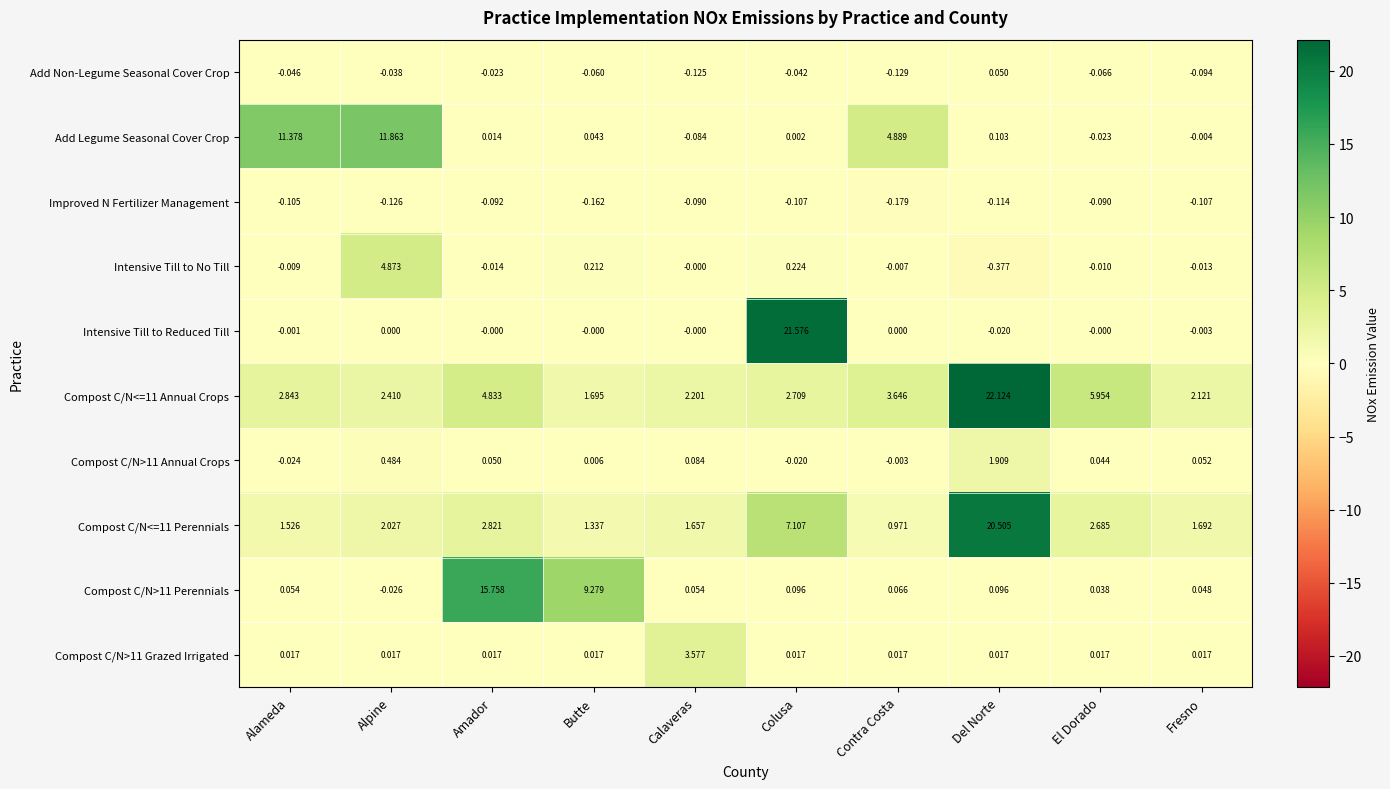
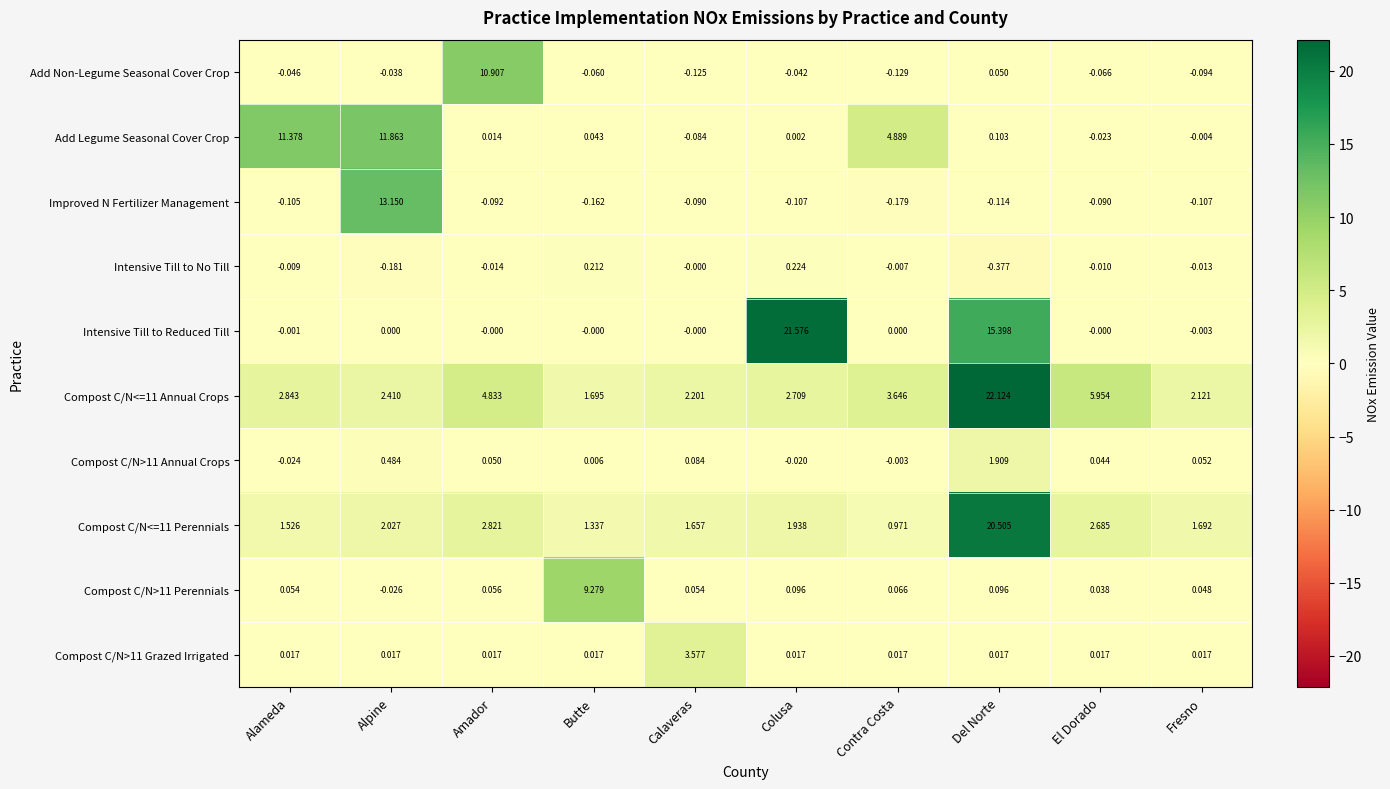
Add Non-Legume Seasonal Cover Crop, Amador: -0.023 -> 10.907
Improved N Fertilizer Management, Alpine: -0.126 -> 13.150
Intensive Till to No Till, Alpine: 4.873 -> -0.181
Intensive Till to Reduced Till, Del Norte: -0.020 -> 15.398
Compost C/N<=11 Perennials, Colusa: 7.107 -> 1.938
Compost C/N>11 Perennials, Amador: 15.758 -> 0.056
